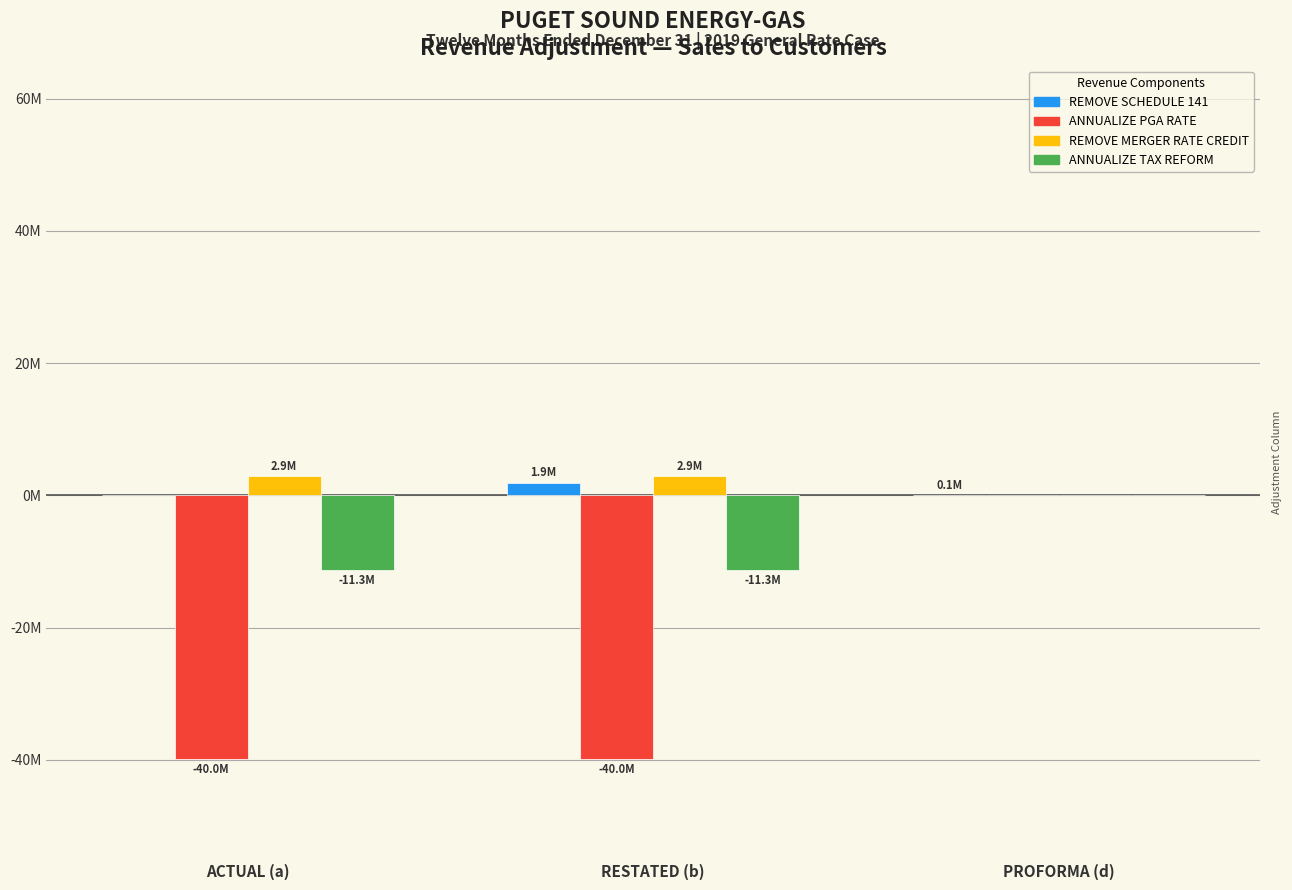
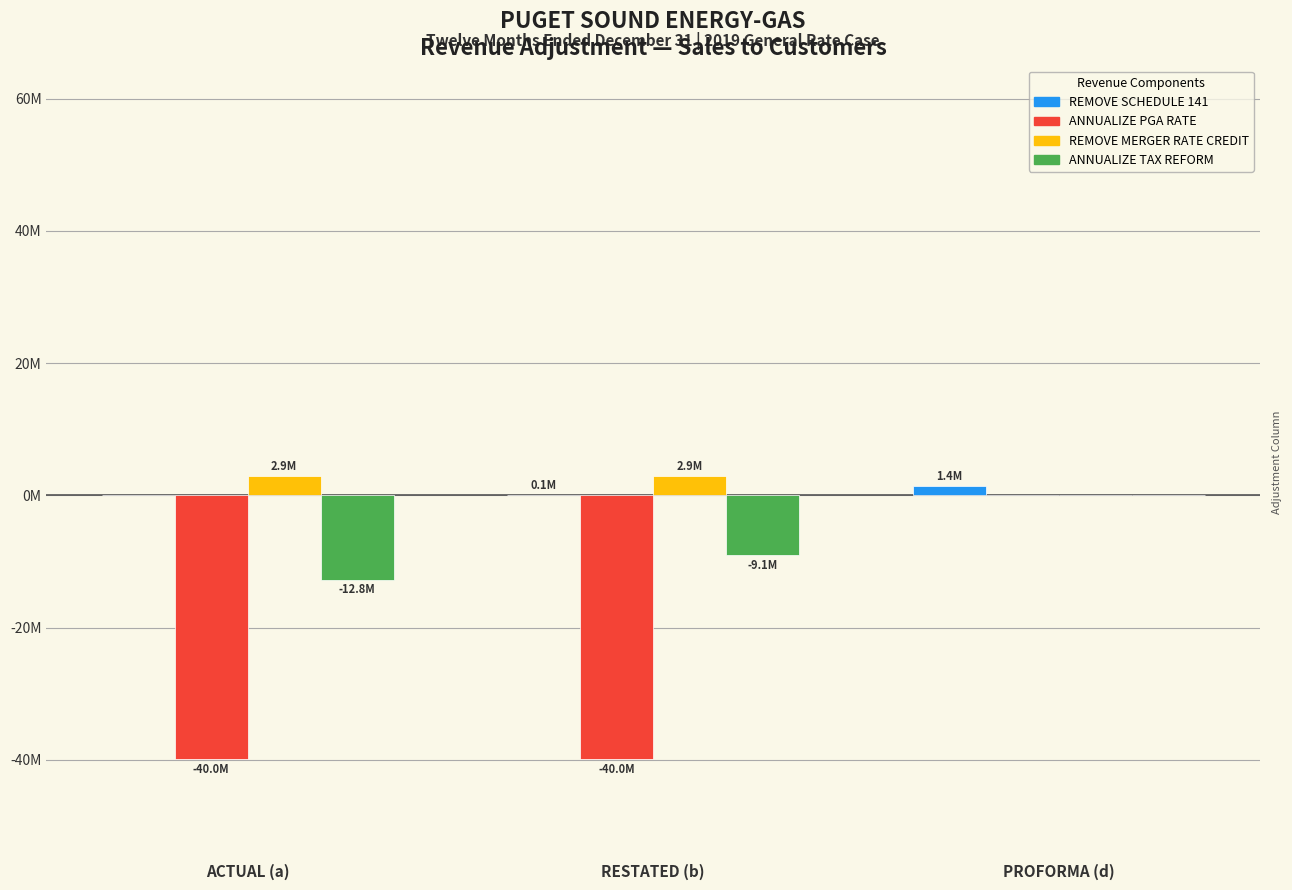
ANNUALIZE TAX REFORM, ACTUAL (a): -11.3M -> -12.8M
REMOVE SCHEDULE 141, RESTATED (b): 1.9M -> 0.1M
ANNUALIZE TAX REFORM, RESTATED (b): -11.3M -> -9.1M
REMOVE SCHEDULE 141, PROFORMA (d): 0.1M -> 1.4M
